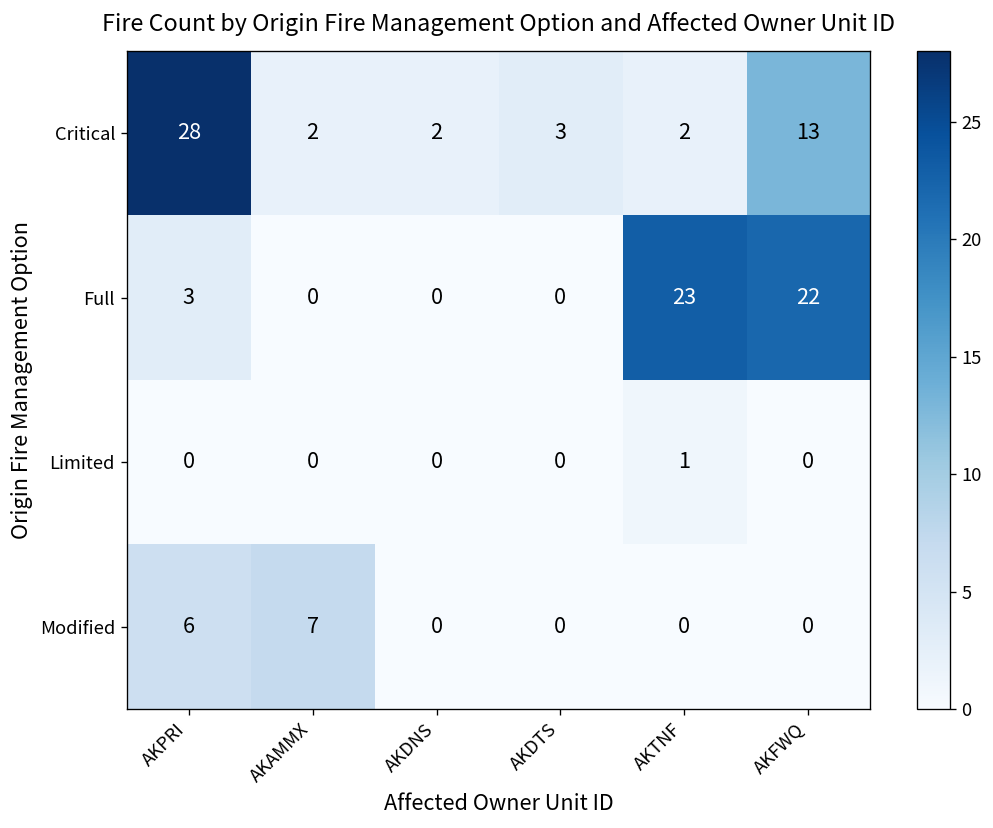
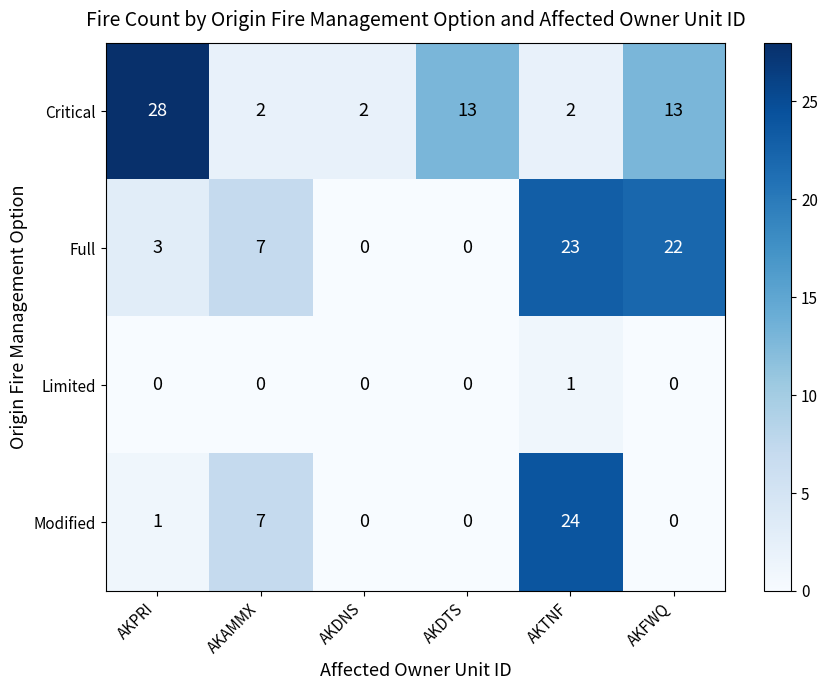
Critical, AKDTS: 3 -> 13
Full, AKAMMX: 0 -> 7
Modified, AKPRI: 6 -> 1
Modified, AKTNF: 0 -> 24
